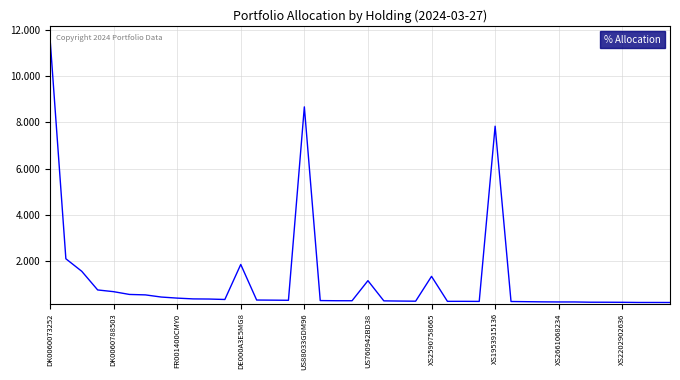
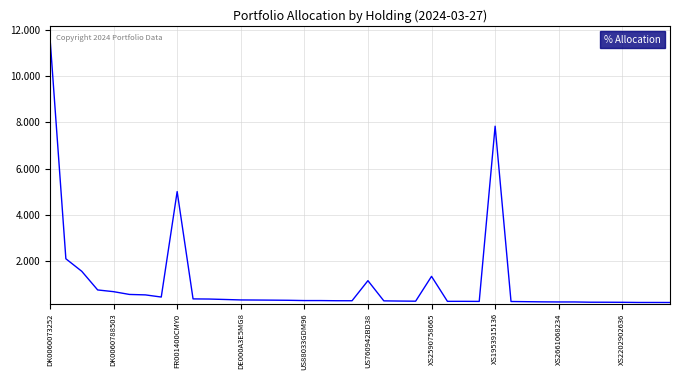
FR001400CMY0: 0.4 -> 5.0
DE000A3E5MG8: 1.9 -> 0.3
US88033GDM96: 8.7 -> 0.3
